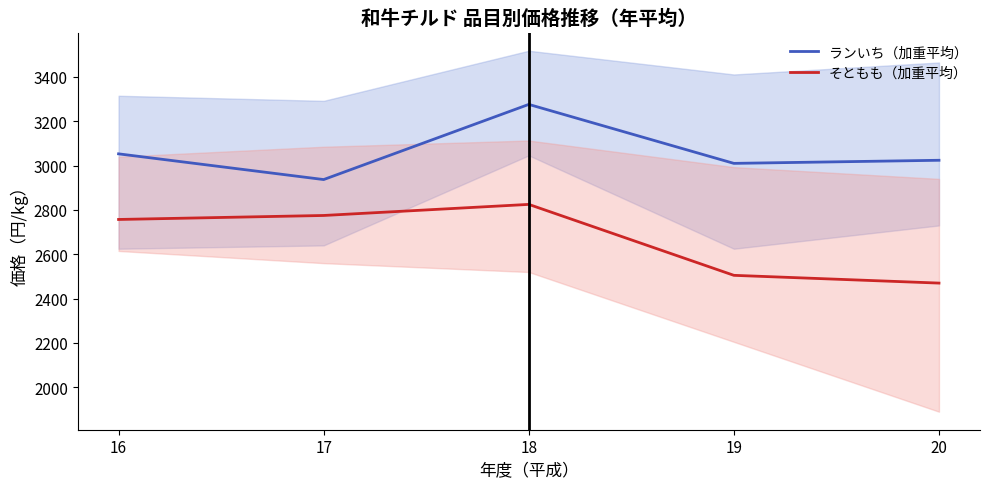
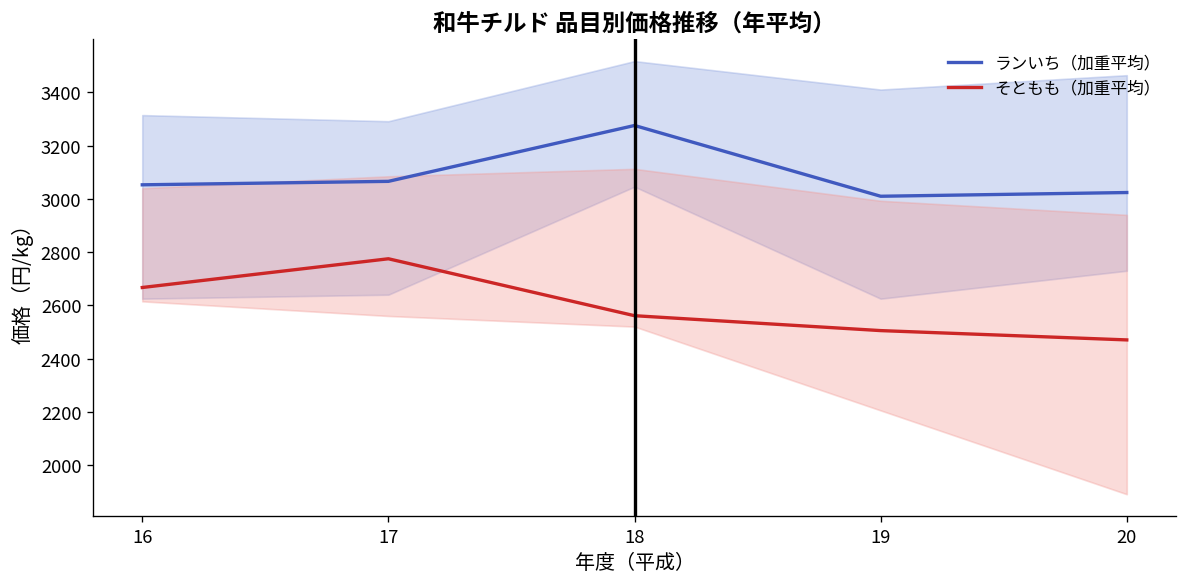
そともも（加重平均）, 16: 2760 -> 2670
ランいち（加重平均）, 17: 2940 -> 3070
そともも（加重平均）, 18: 2830 -> 2560
